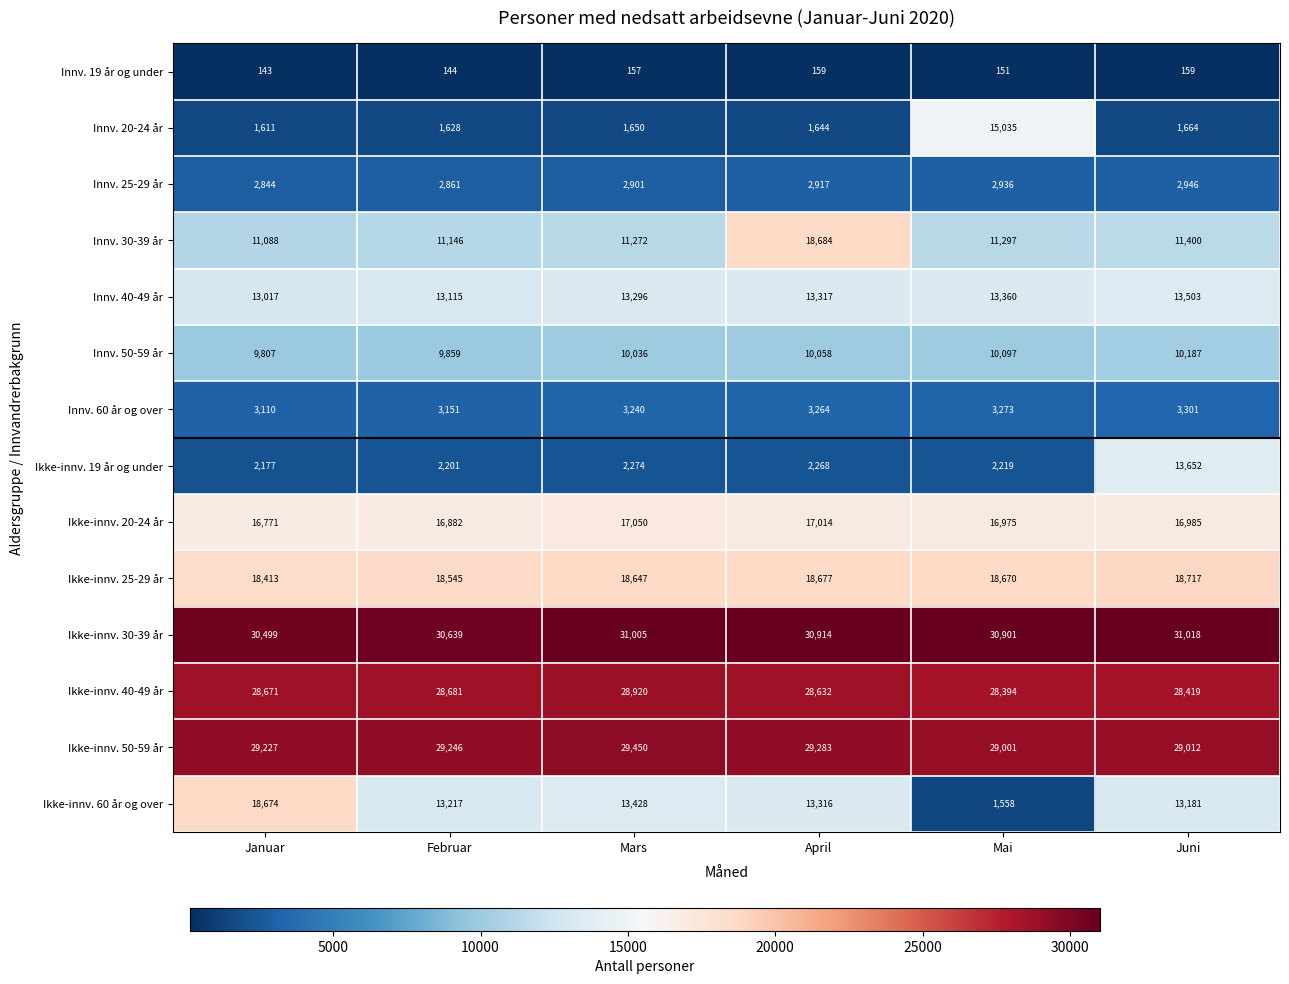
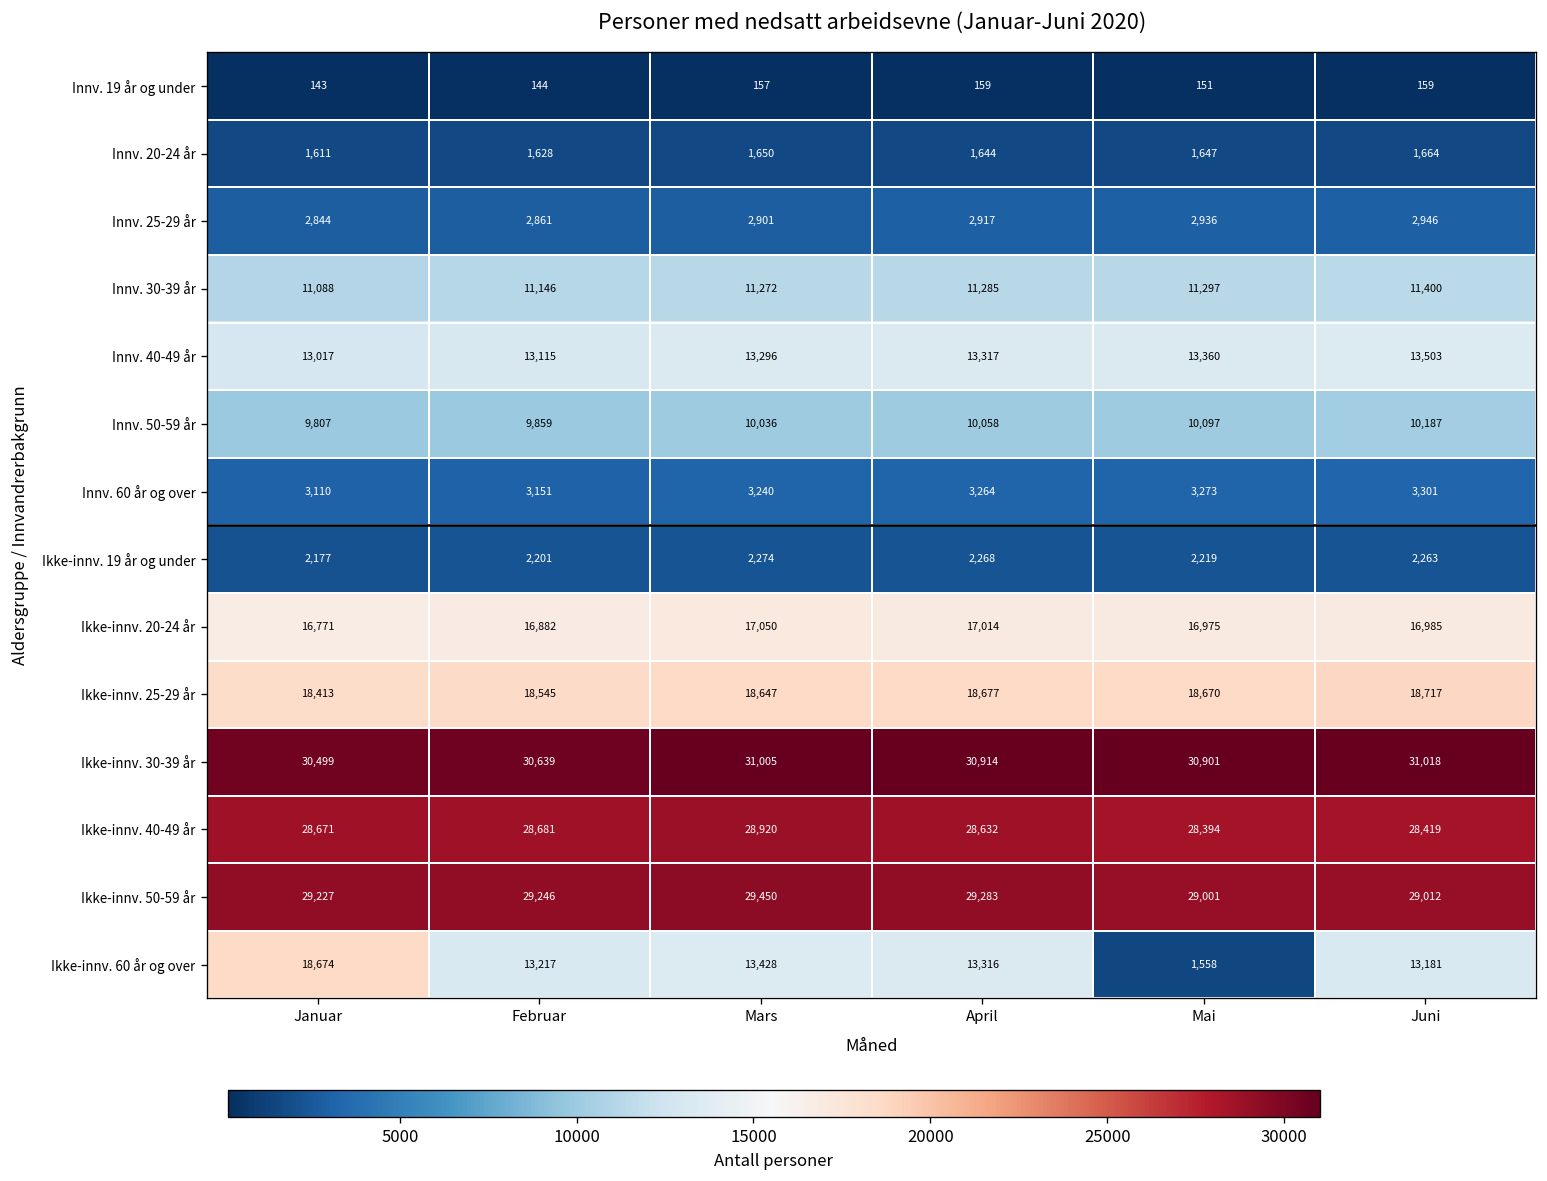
Innv. 20-24 år, Mai: 15,035 -> 1,647
Innv. 30-39 år, April: 18,684 -> 11,285
Ikke-innv. 19 år og under, Juni: 13,652 -> 2,263
